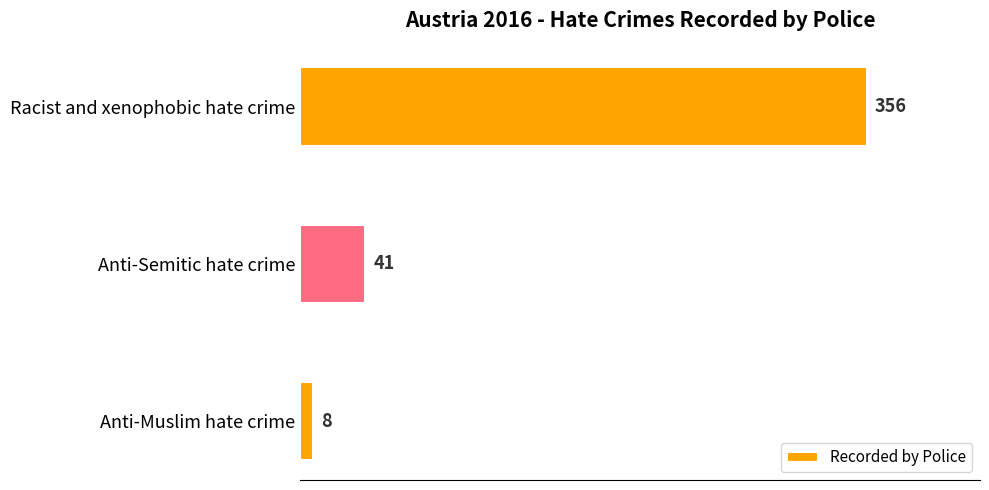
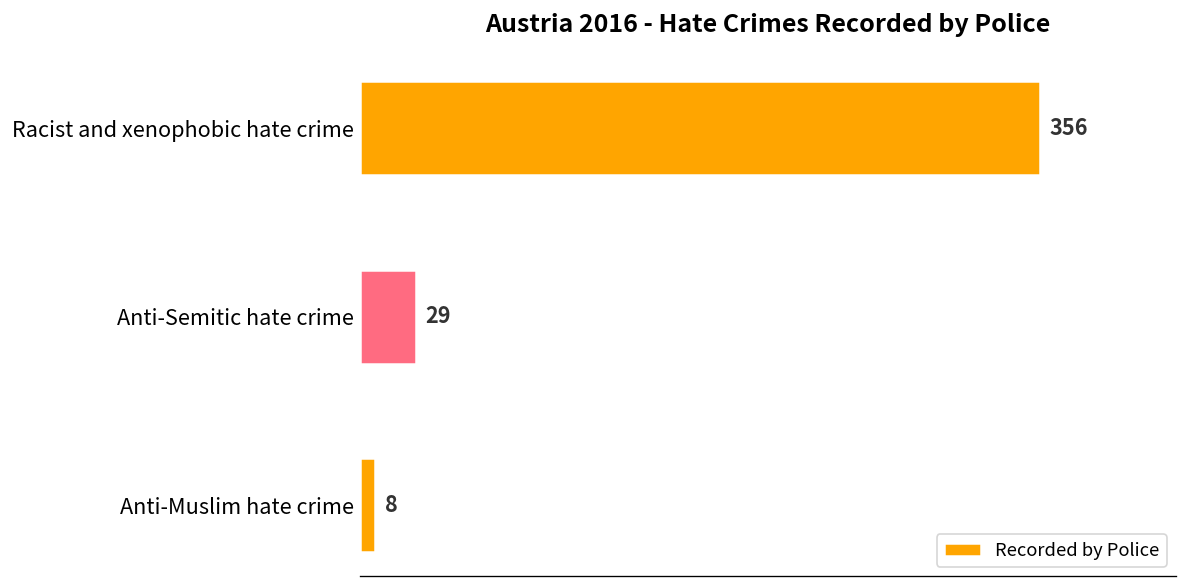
Anti-Semitic hate crime: 41 -> 29
